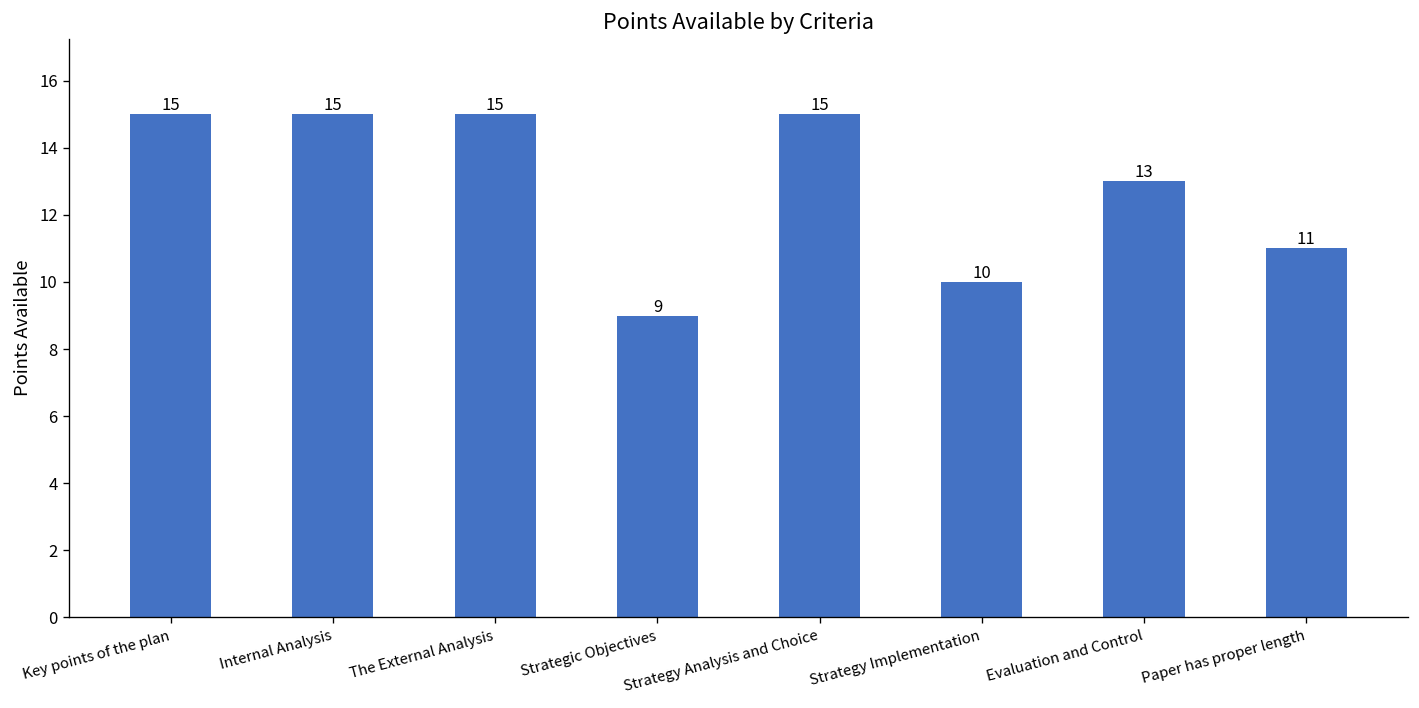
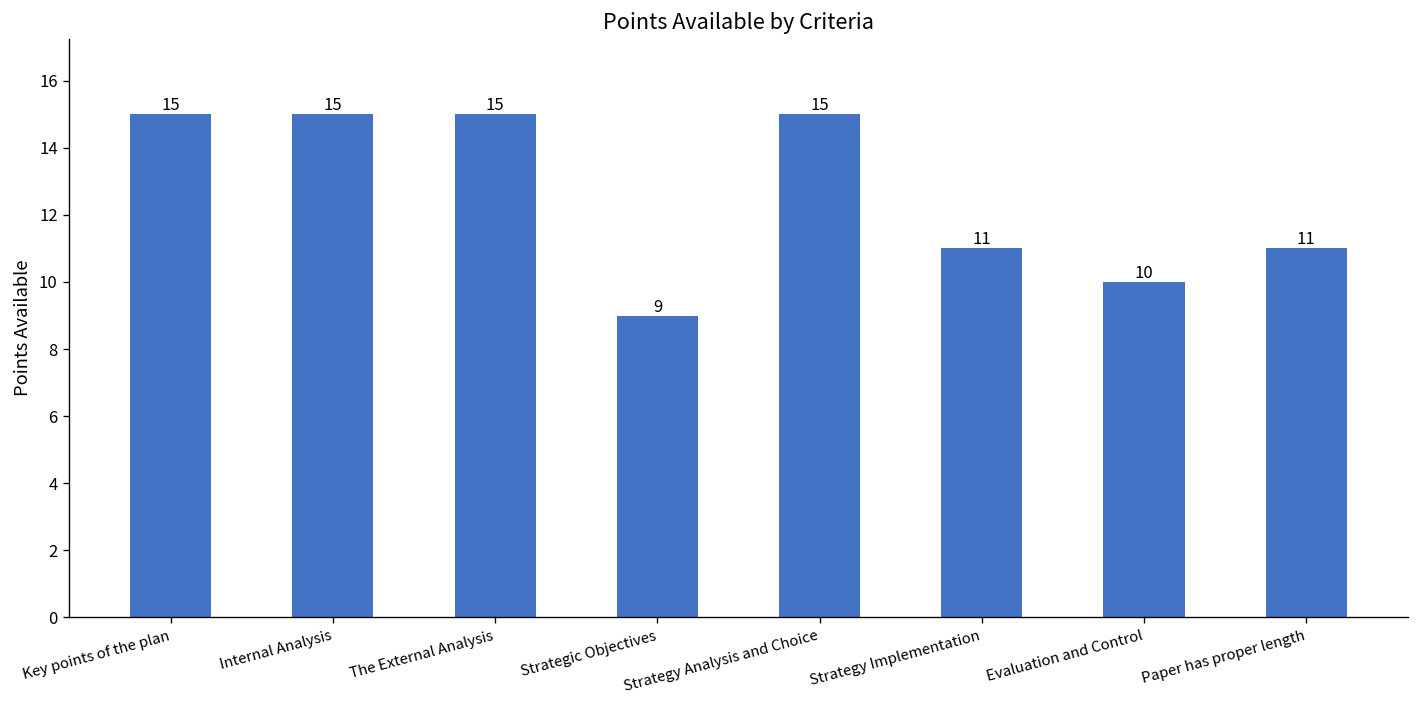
Strategy Implementation: 10 -> 11
Evaluation and Control: 13 -> 10
